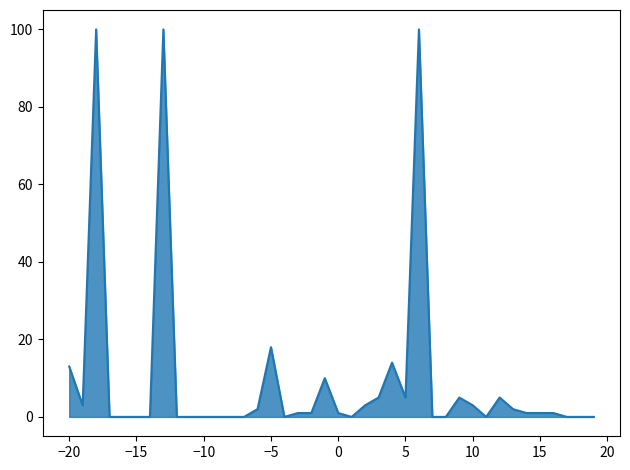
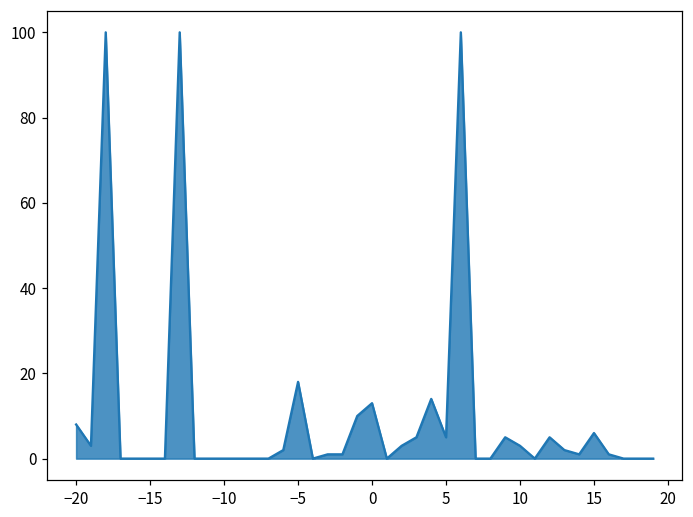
−20: 13 -> 8
0: 1 -> 13
15: 1 -> 6
